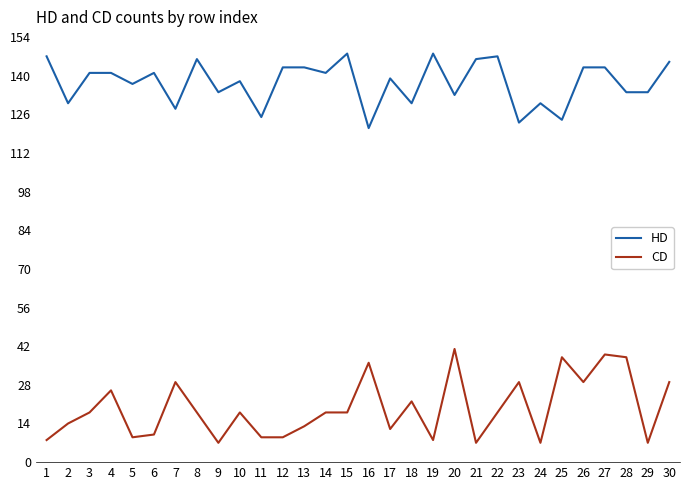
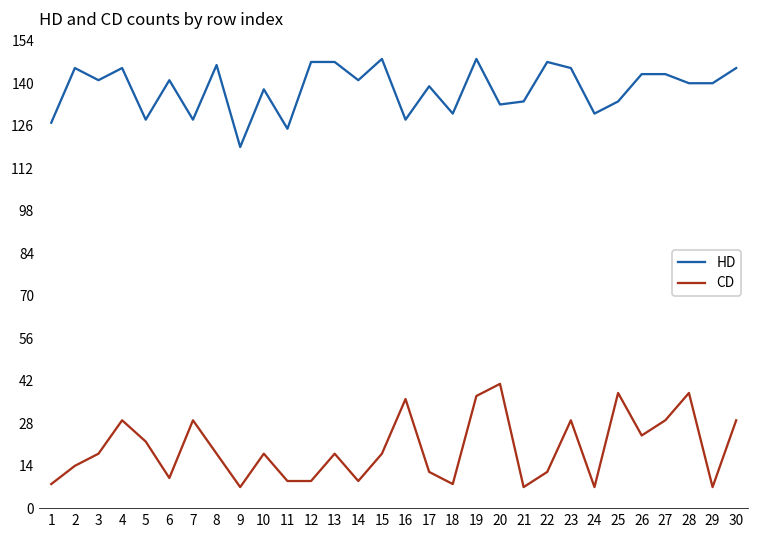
HD, 1: 147 -> 127
HD, 2: 130 -> 145
HD, 4: 141 -> 145
CD, 4: 26 -> 29
HD, 5: 137 -> 128
CD, 5: 9 -> 22
HD, 9: 134 -> 119
HD, 12: 143 -> 147
HD, 13: 143 -> 147
CD, 13: 13 -> 18
CD, 14: 18 -> 9
HD, 16: 121 -> 128
CD, 18: 22 -> 8
CD, 19: 8 -> 37
HD, 21: 146 -> 134
CD, 22: 18 -> 12
HD, 23: 123 -> 145
HD, 25: 124 -> 134
CD, 26: 29 -> 24
CD, 27: 39 -> 29
HD, 28: 134 -> 140
HD, 29: 134 -> 140
